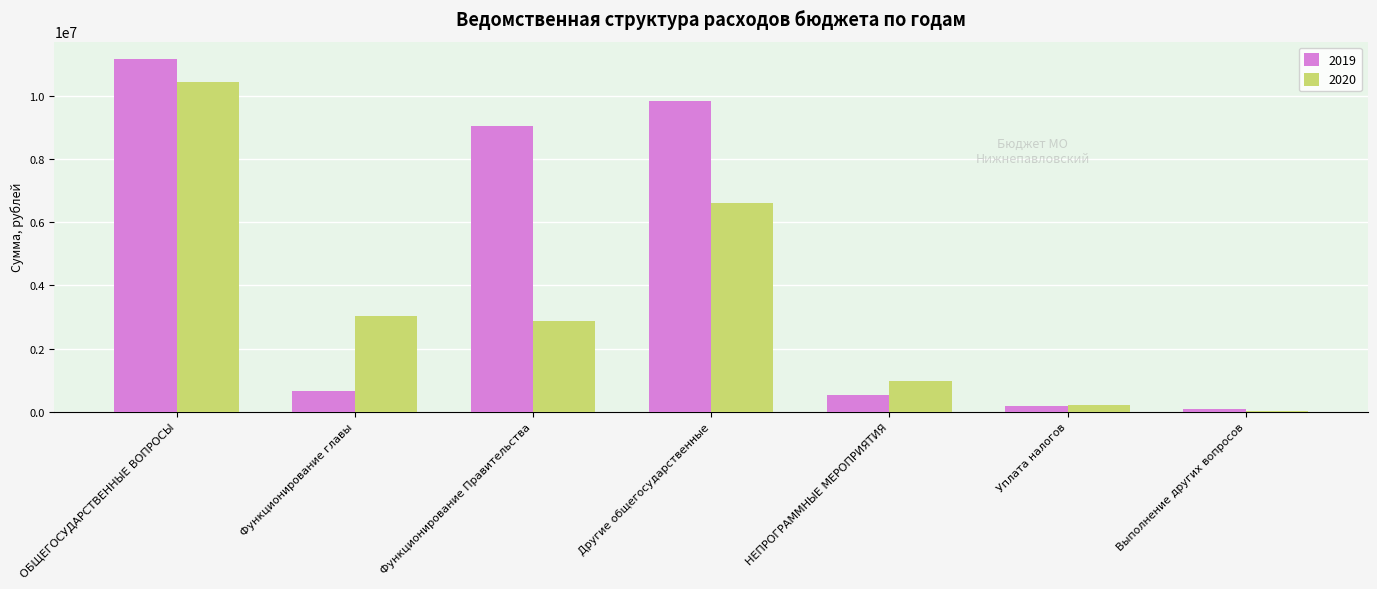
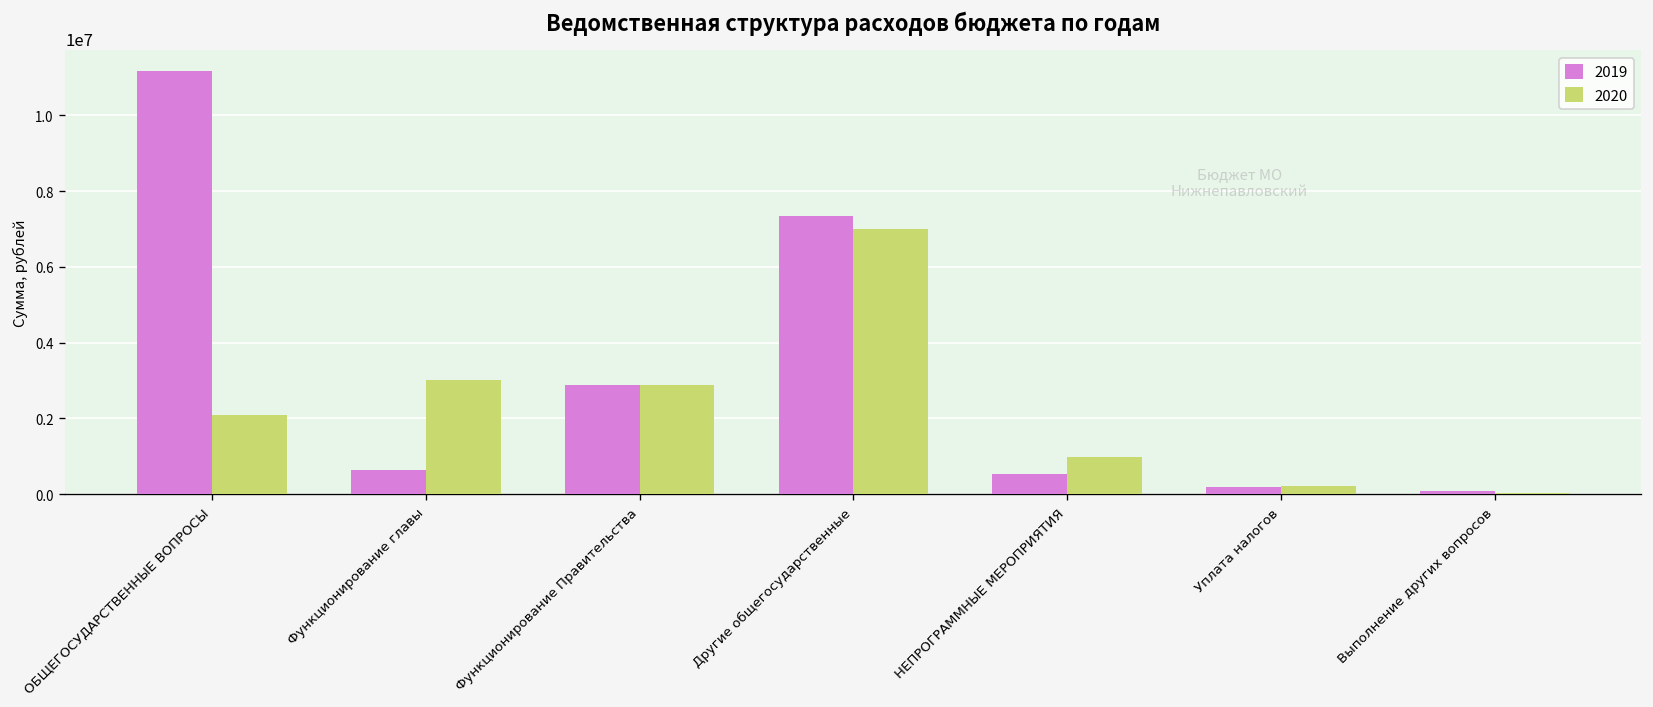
2020, ОБЩЕГОСУДАРСТВЕННЫЕ ВОПРОСЫ: 10400000 -> 2100000
2019, Функционирование Правительства: 9000000 -> 2900000
2019, Другие общегосударственные: 9800000 -> 7300000
2020, Другие общегосударственные: 6600000 -> 7000000
